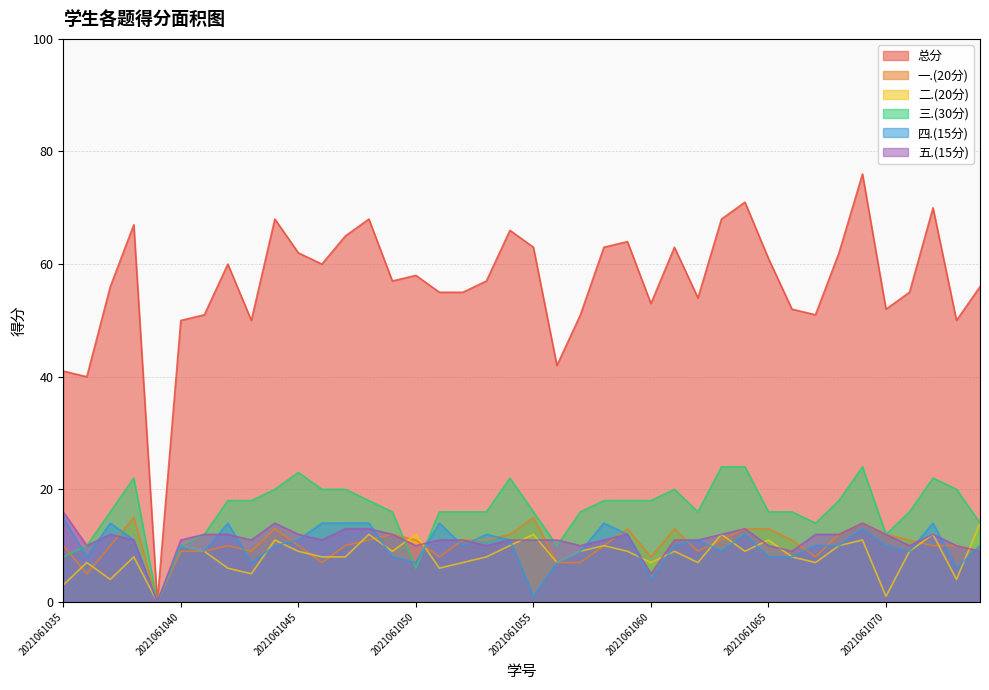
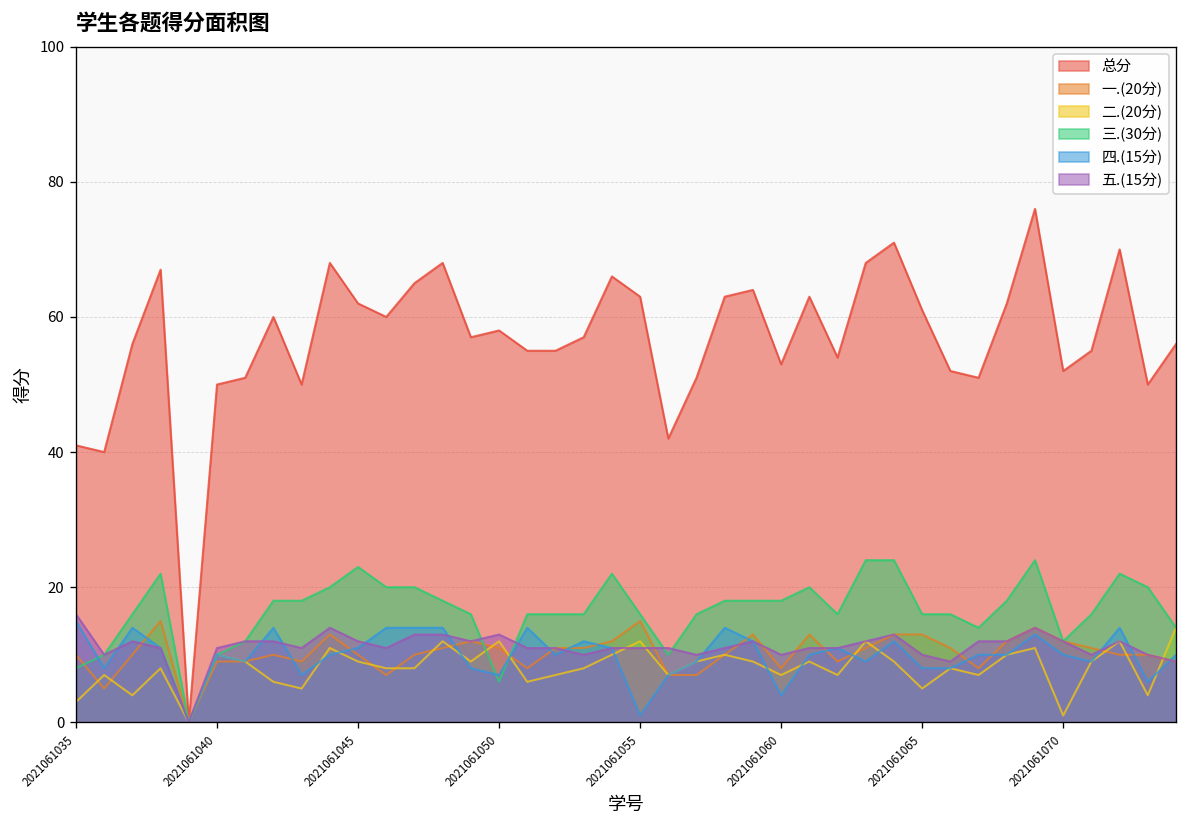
五.(15分), 2021061050: 10 -> 13
五.(15分), 2021061060: 5 -> 10
二.(20分), 2021061065: 11 -> 5
